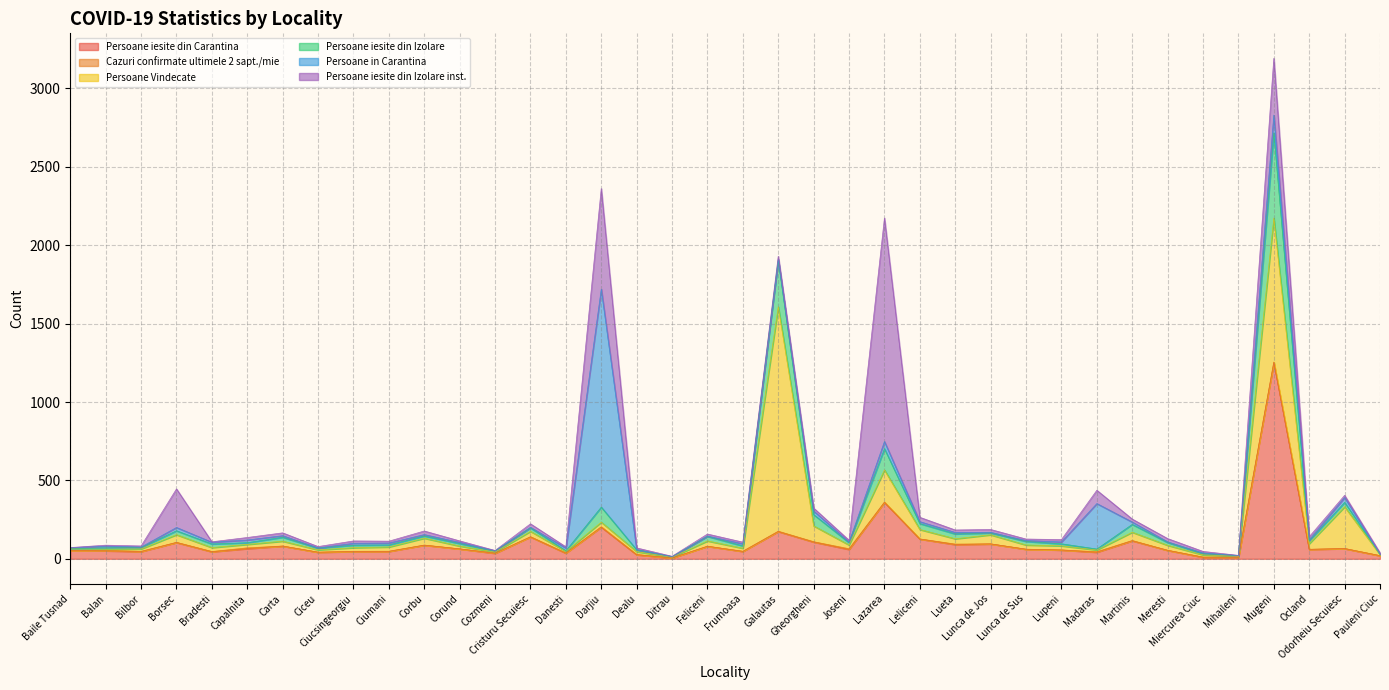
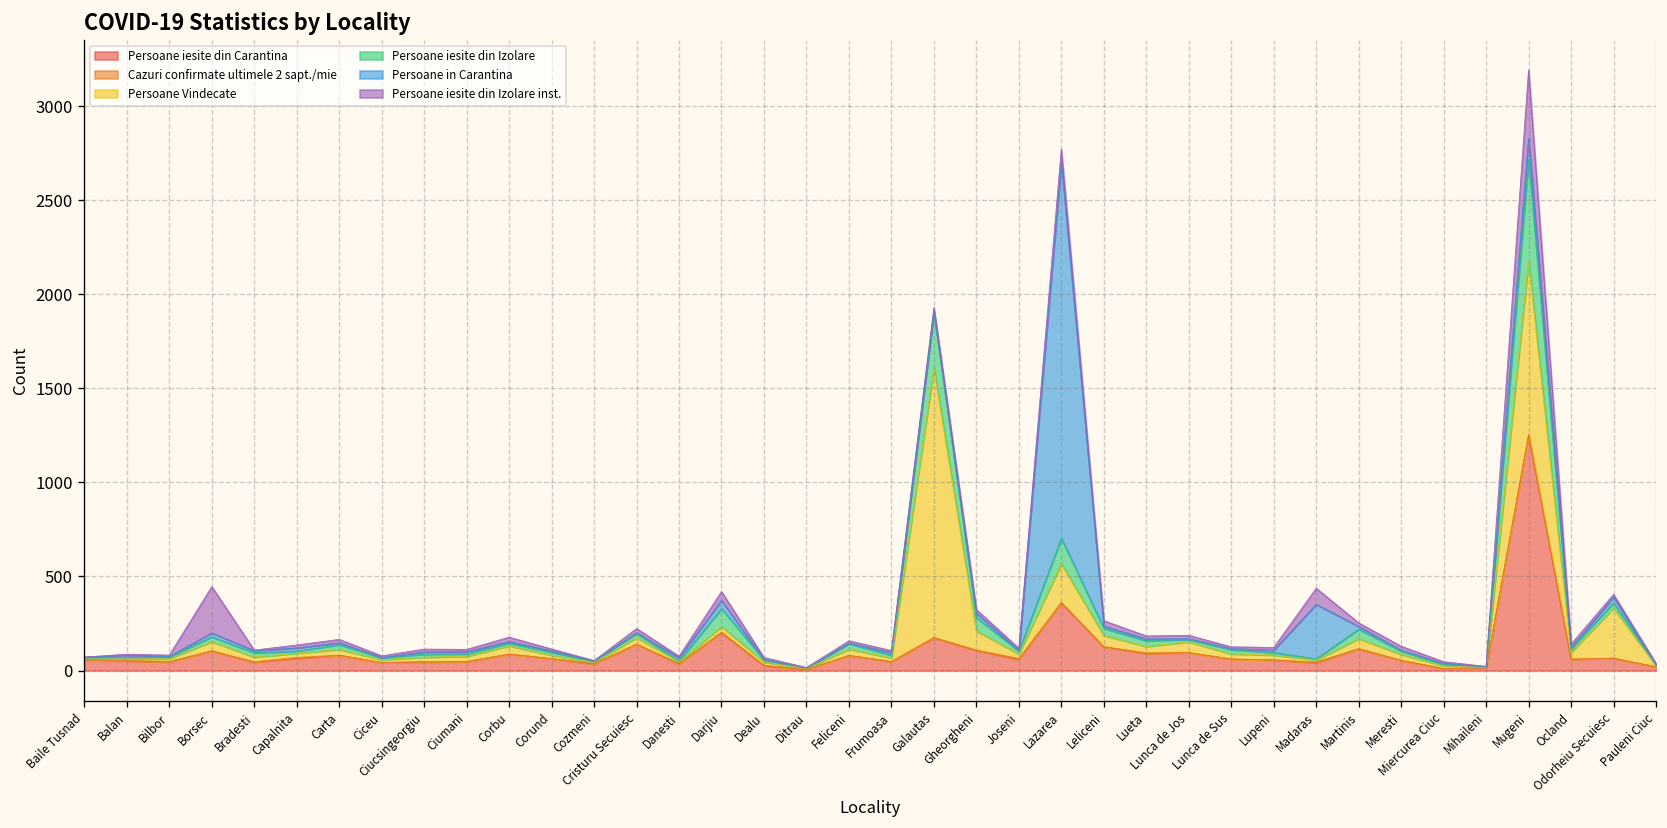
Persoane in Carantina, Darjiu: 1390 -> 40
Persoane iesite din Izolare inst., Darjiu: 640 -> 50
Persoane in Carantina, Lazarea: 50 -> 2000
Persoane iesite din Izolare inst., Lazarea: 1430 -> 70
